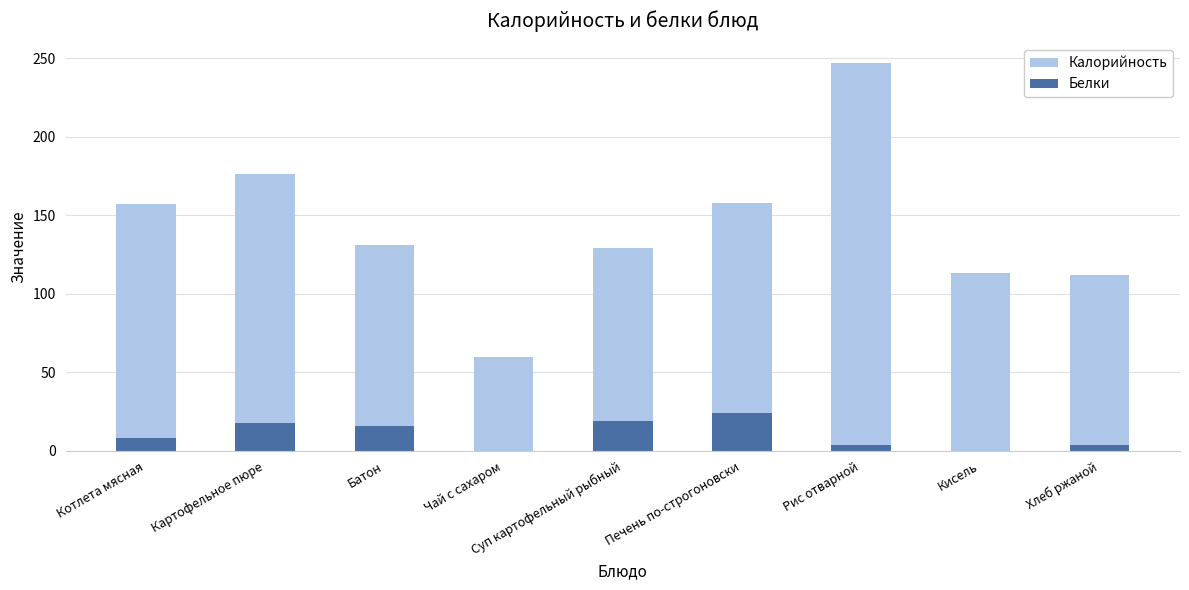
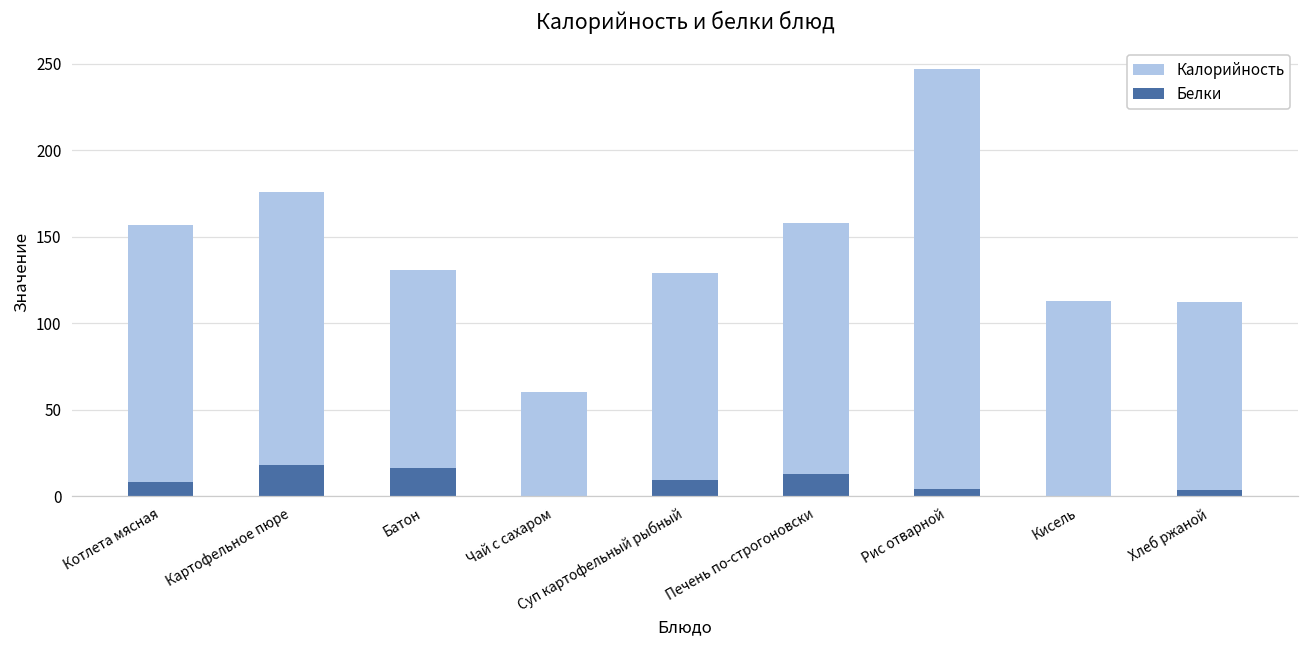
Белки, Суп картофельный рыбный: 19 -> 9
Белки, Печень по-строгоновски: 24 -> 13
